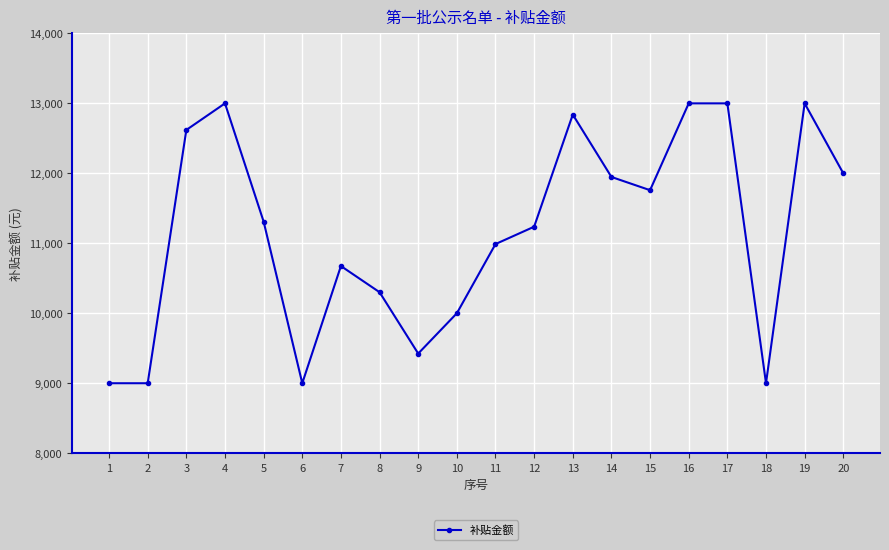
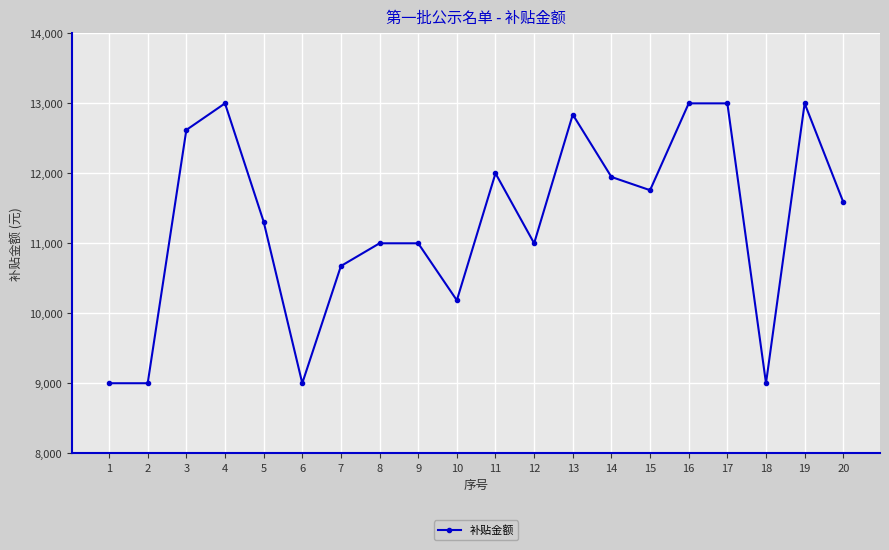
8: 10,300 -> 11,000
9: 9,400 -> 11,000
10: 10,000 -> 10,200
11: 11,000 -> 12,000
12: 11,200 -> 11,000
20: 12,000 -> 11,600
